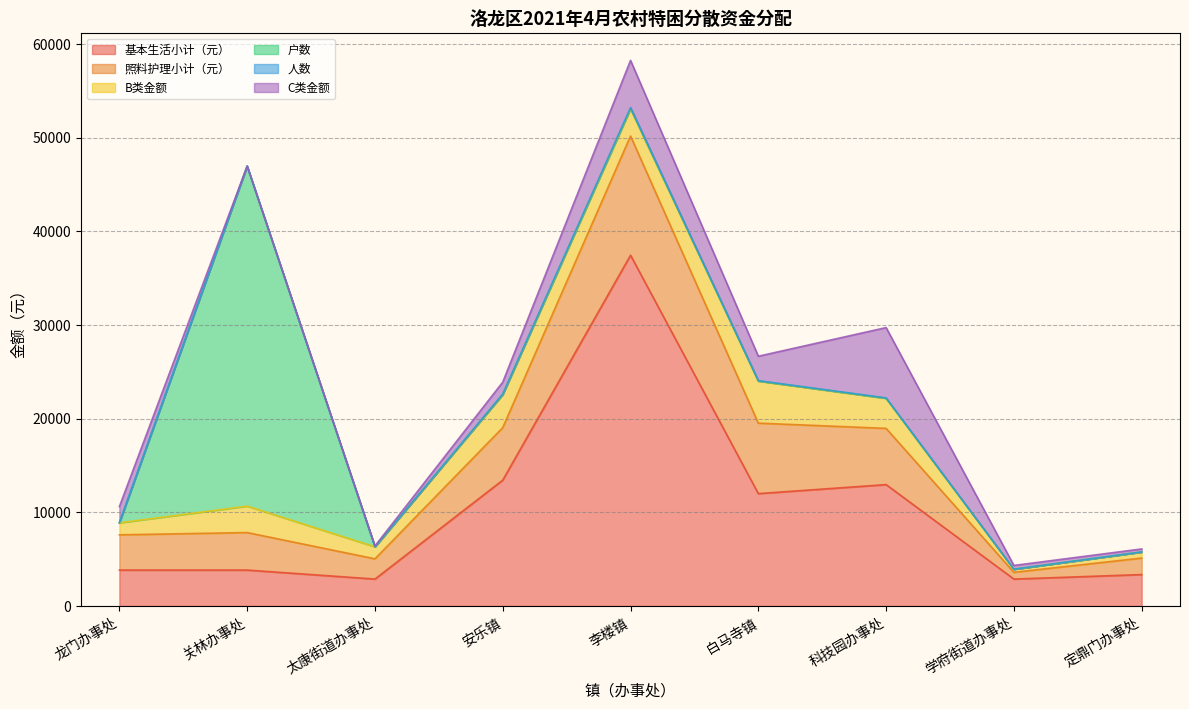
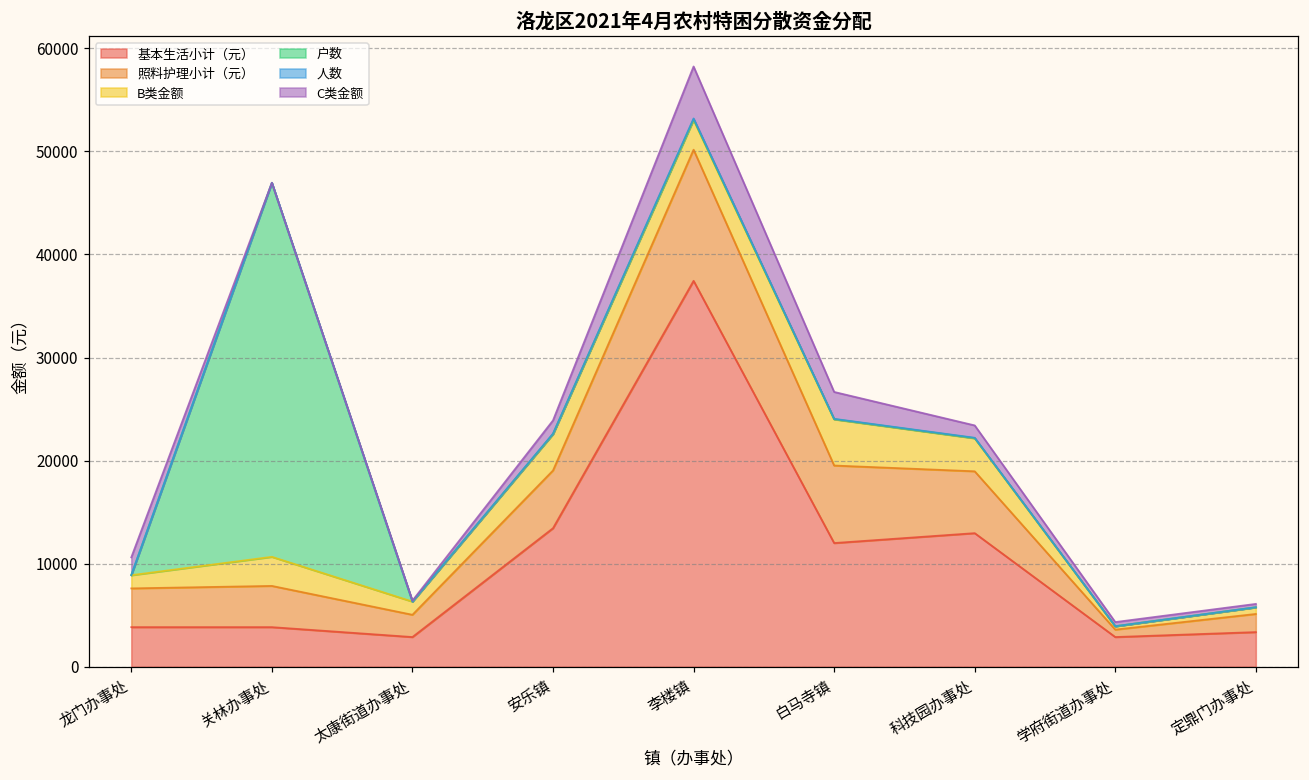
C类金额, 科技园办事处: 8000 -> 1000
